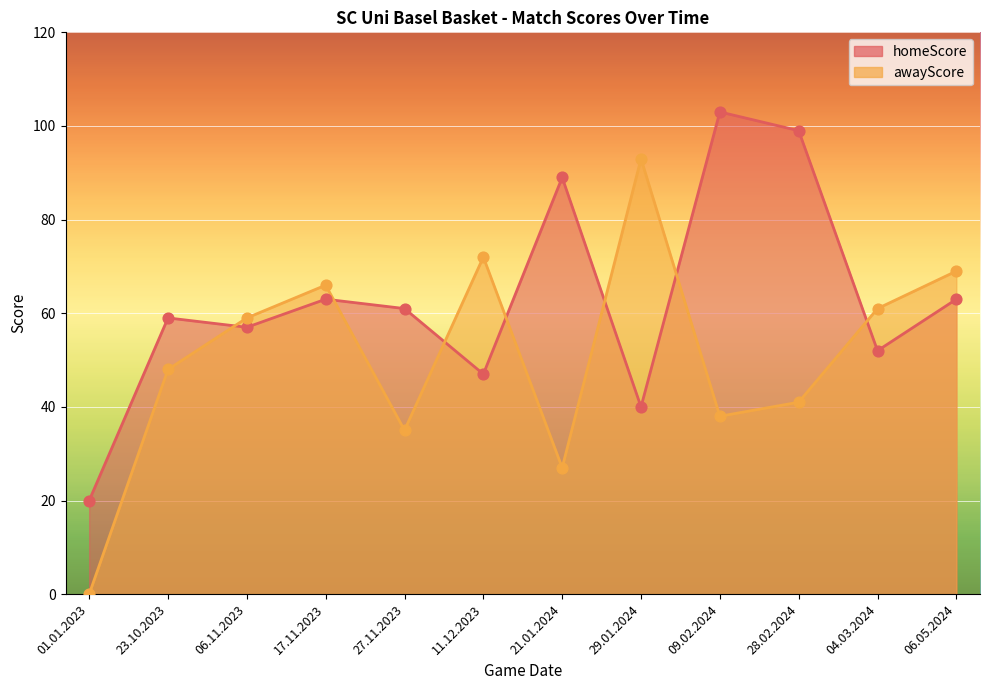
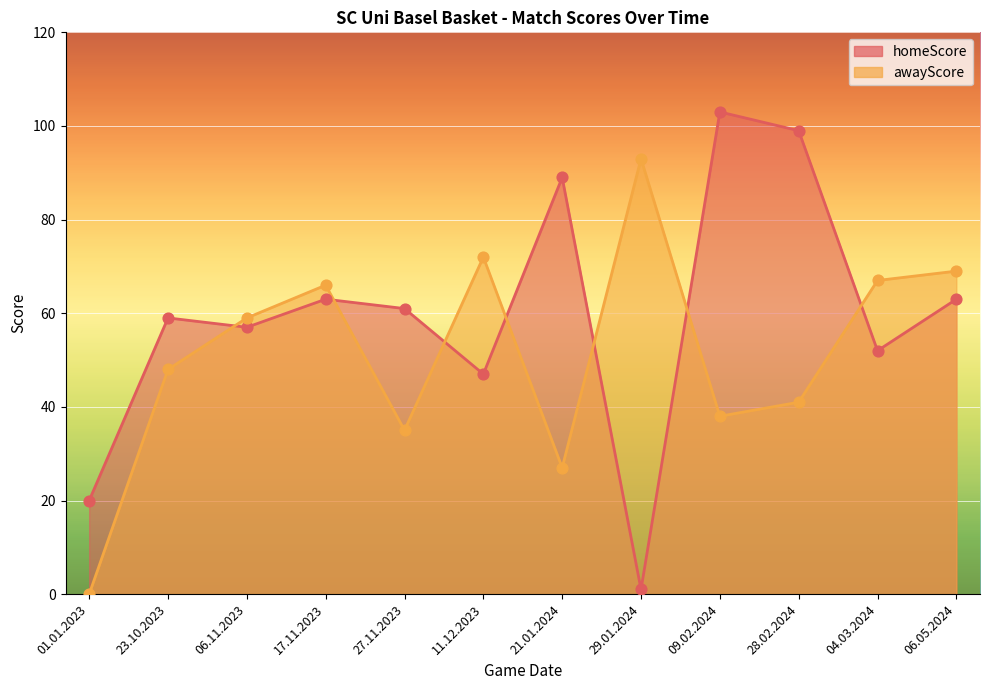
homeScore, 29.01.2024: 40 -> 1
awayScore, 04.03.2024: 61 -> 67
